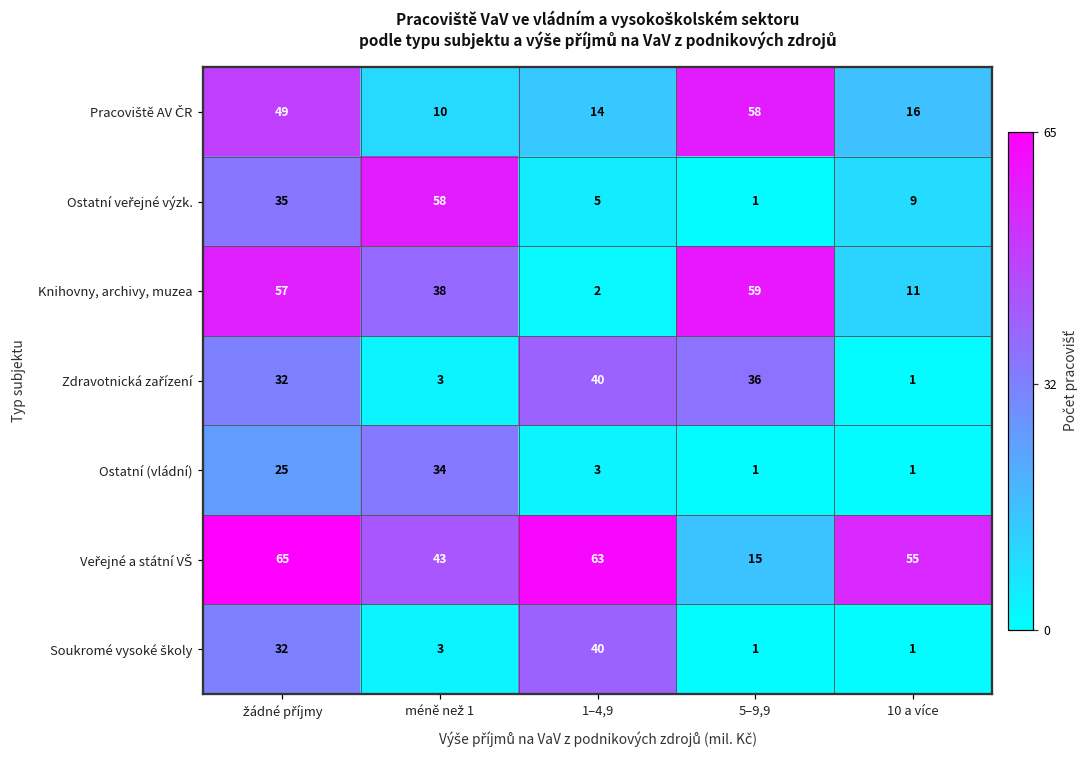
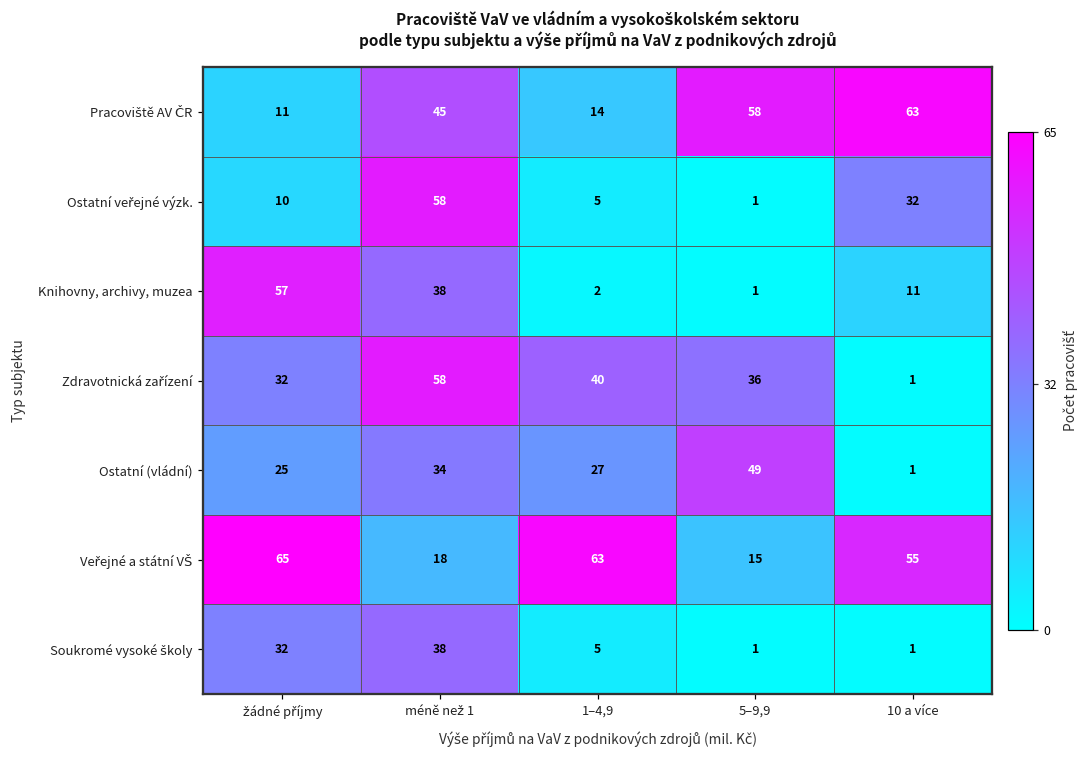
Pracoviště AV ČR, žádné příjmy: 49 -> 11
Pracoviště AV ČR, méně než 1: 10 -> 45
Pracoviště AV ČR, 10 a více: 16 -> 63
Ostatní veřejné výzk., žádné příjmy: 35 -> 10
Ostatní veřejné výzk., 10 a více: 9 -> 32
Knihovny, archivy, muzea, 5–9,9: 59 -> 1
Zdravotnická zařízení, méně než 1: 3 -> 58
Ostatní (vládní), 1–4,9: 3 -> 27
Ostatní (vládní), 5–9,9: 1 -> 49
Veřejné a státní VŠ, méně než 1: 43 -> 18
Soukromé vysoké školy, méně než 1: 3 -> 38
Soukromé vysoké školy, 1–4,9: 40 -> 5
